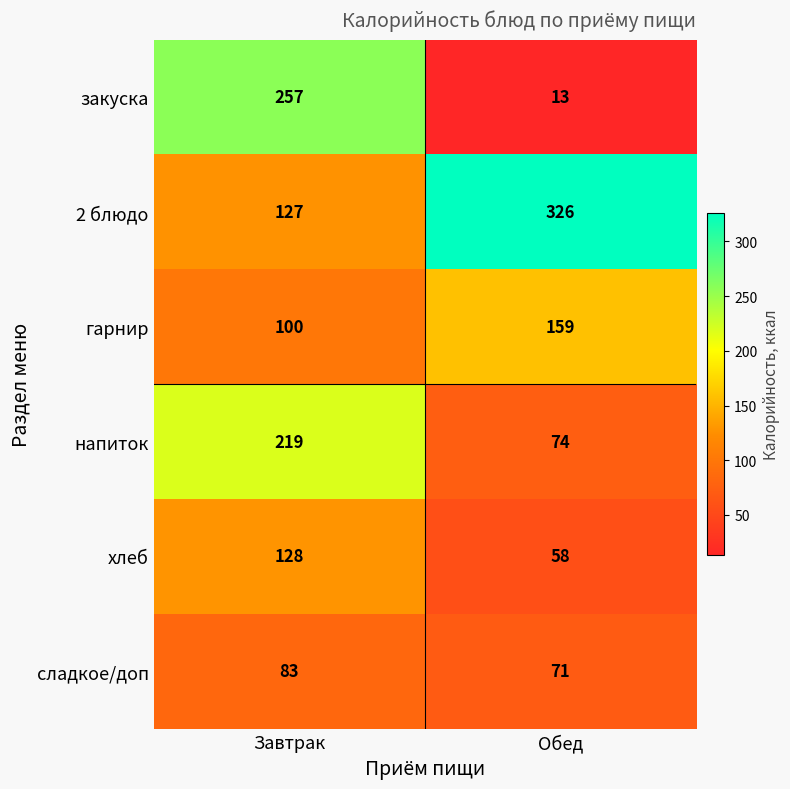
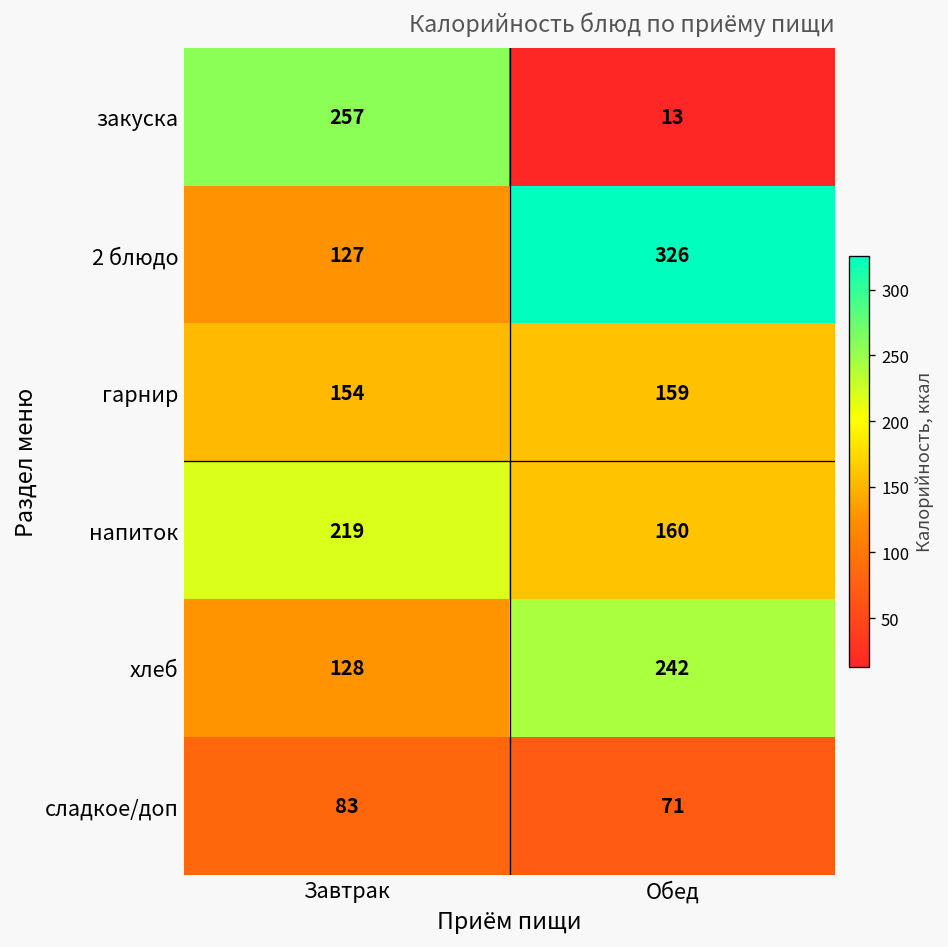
гарнир, Завтрак: 100 -> 154
напиток, Обед: 74 -> 160
хлеб, Обед: 58 -> 242
